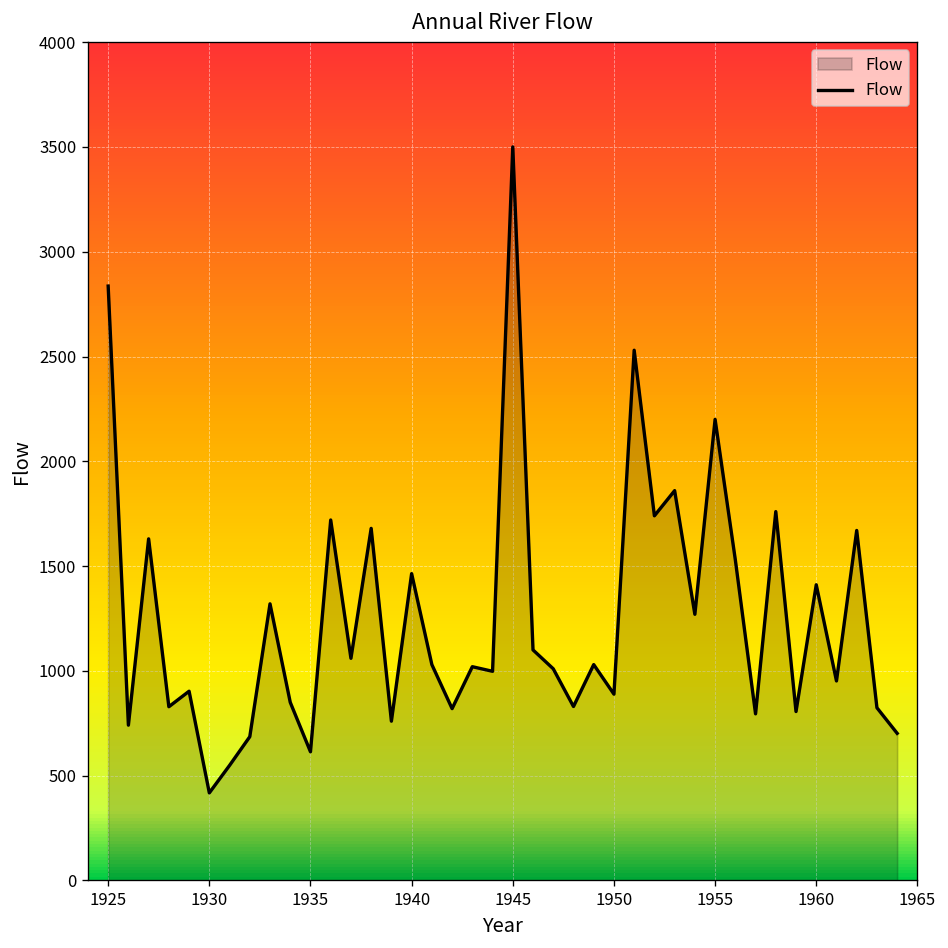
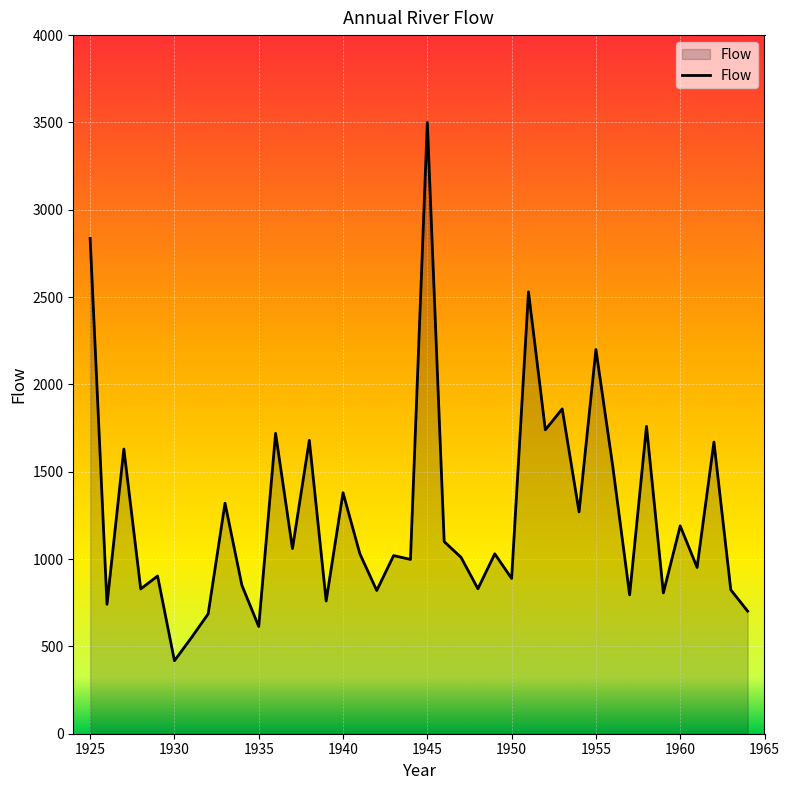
1940: 1460 -> 1380
1960: 1410 -> 1190
